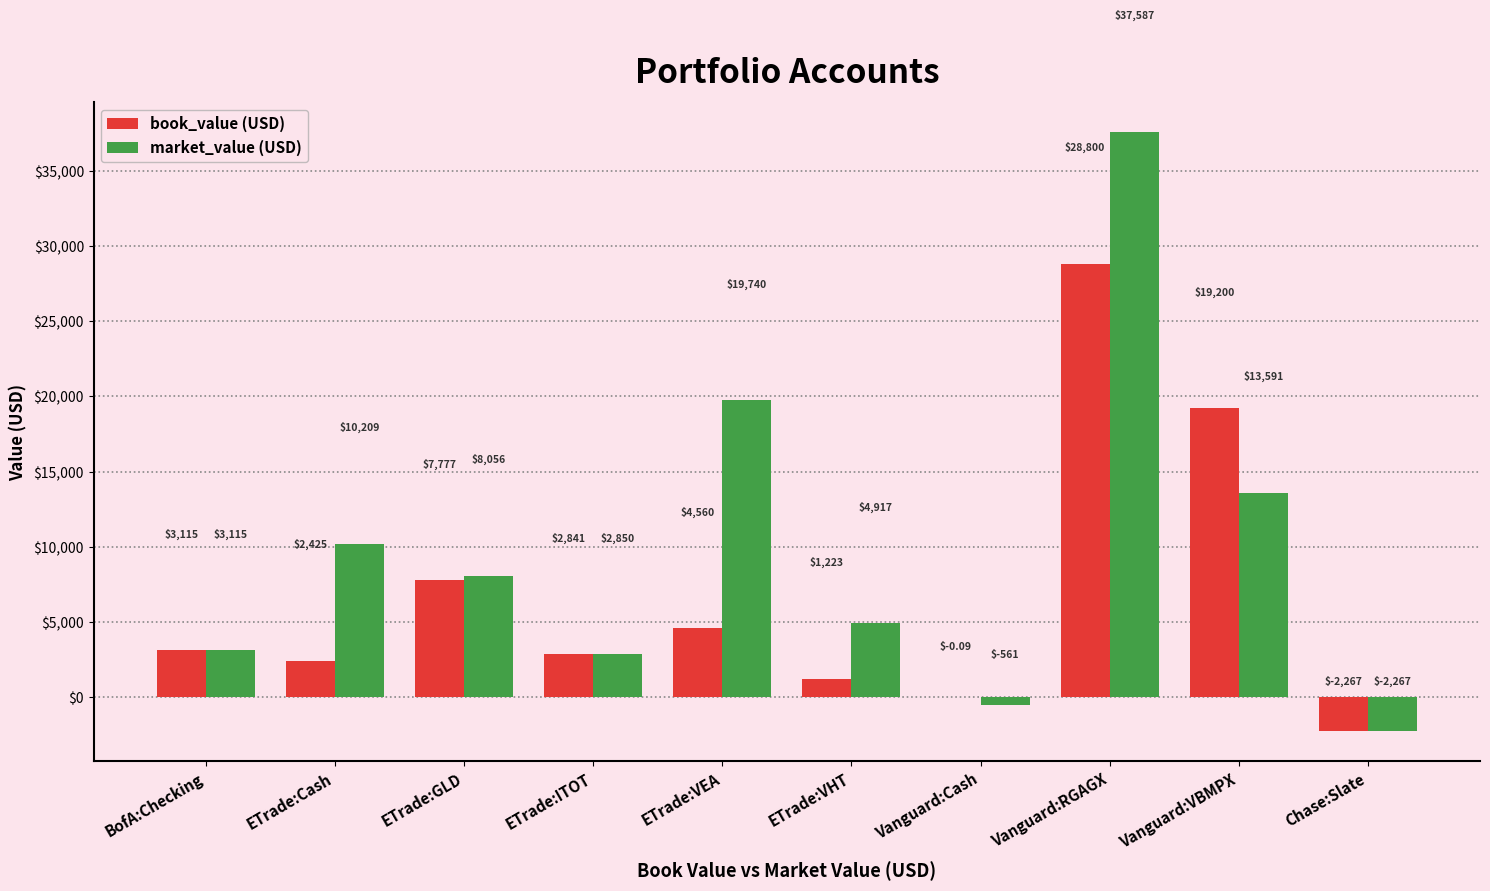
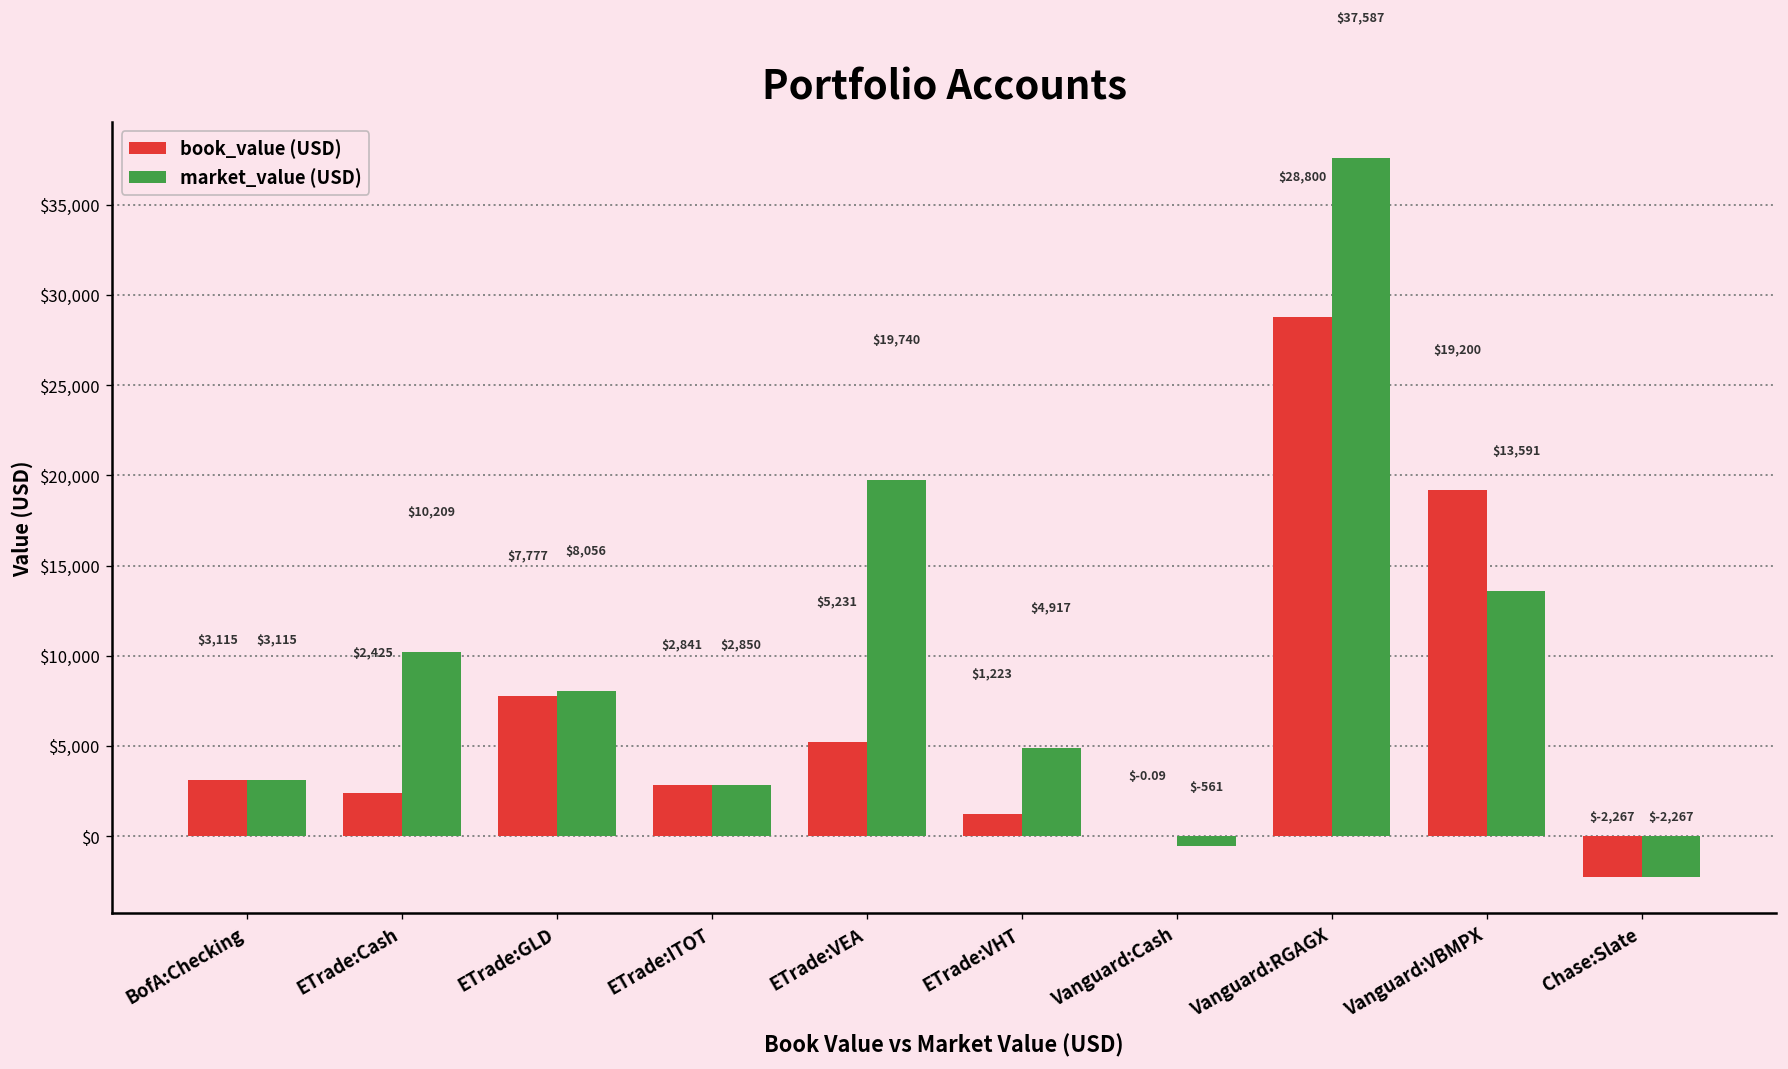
book_value (USD), ETrade:VEA: $4,560 -> $5,231
